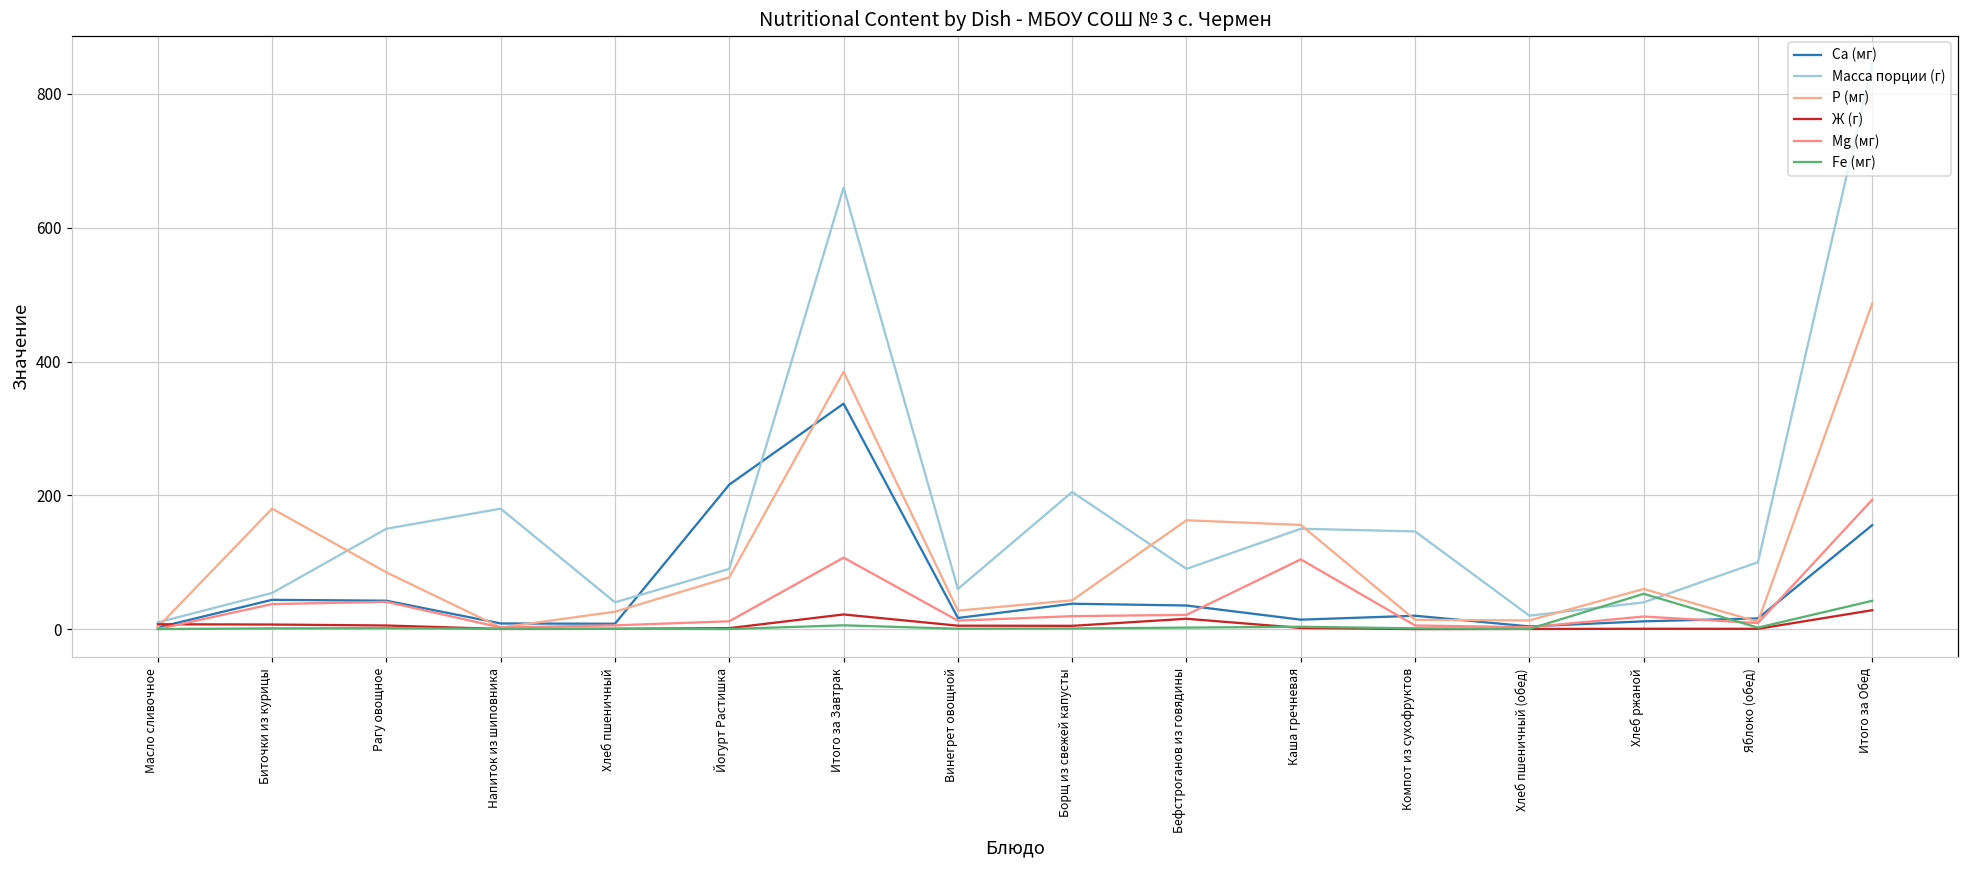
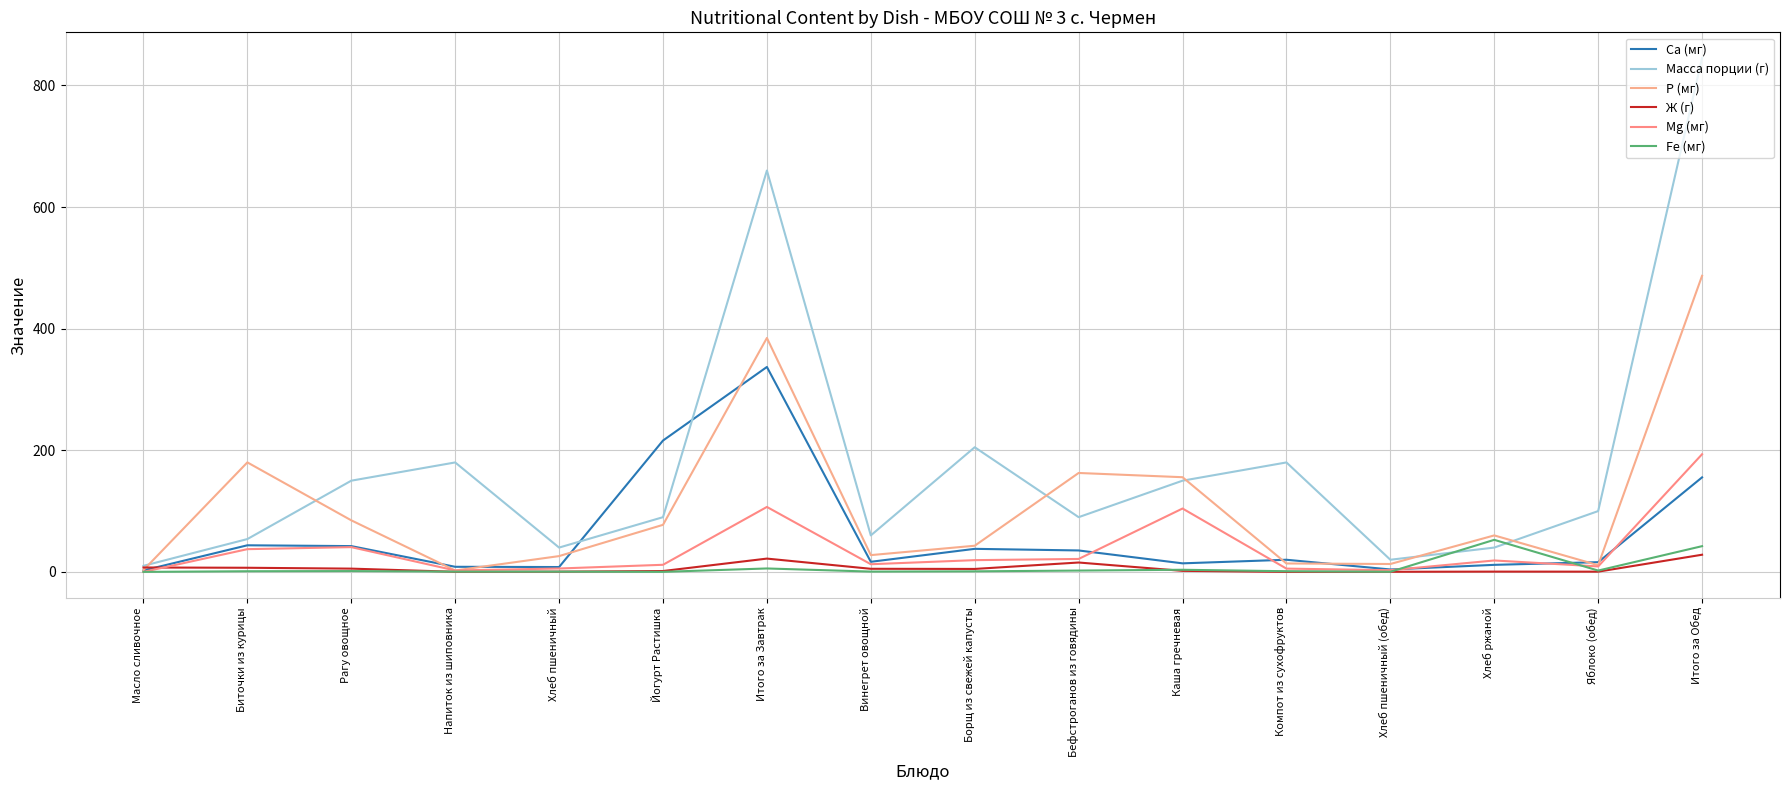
Масса порции (г), Компот из сухофруктов: 150 -> 180
